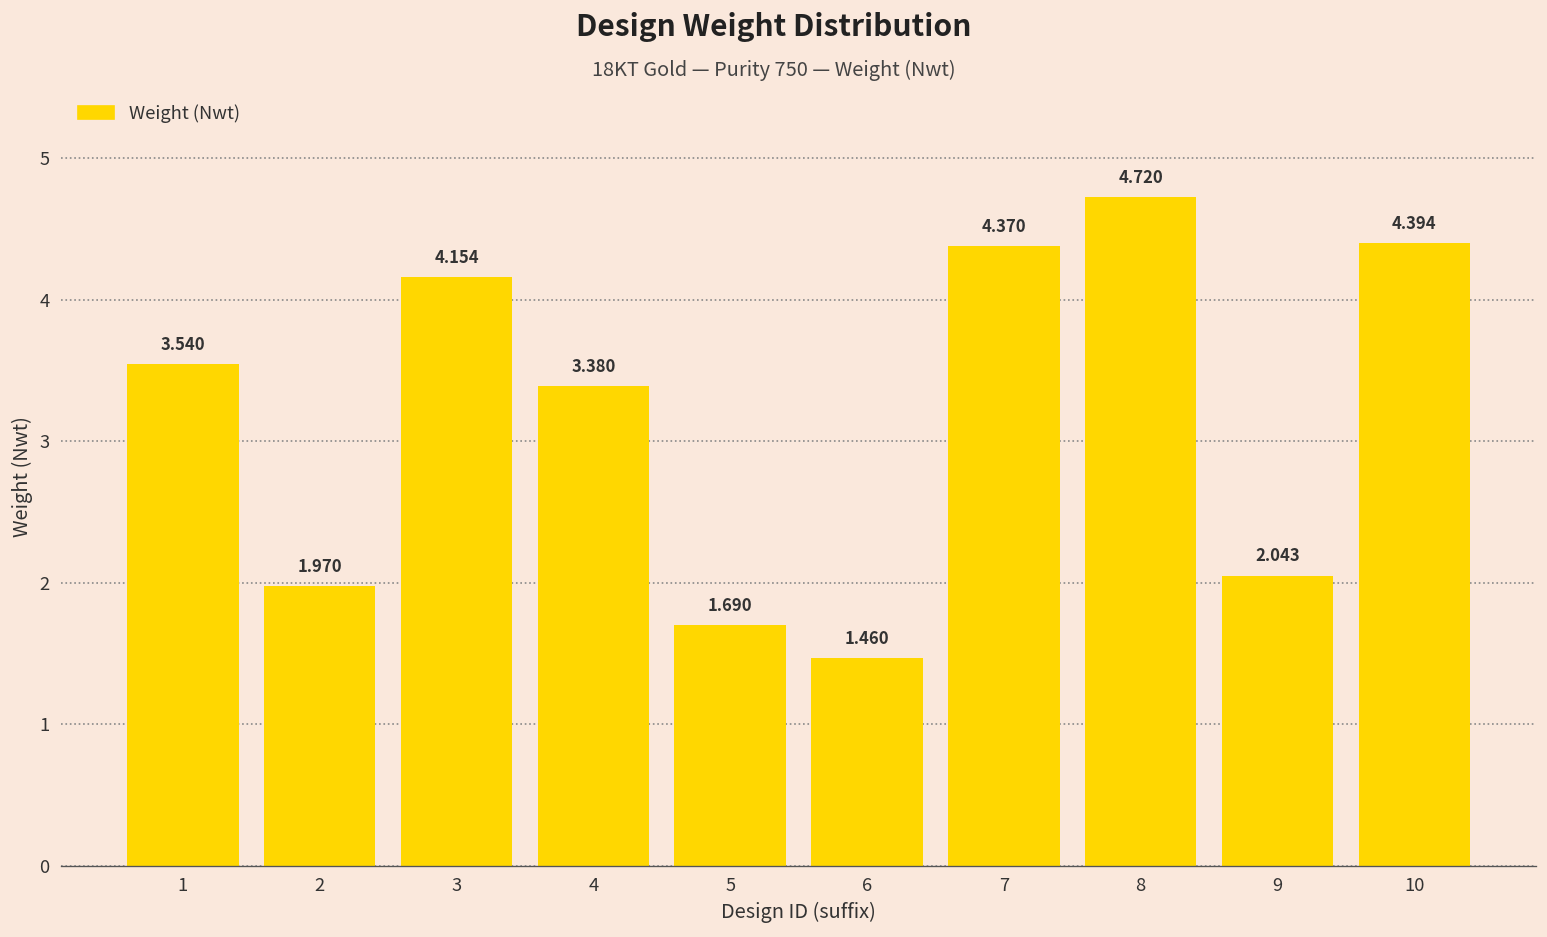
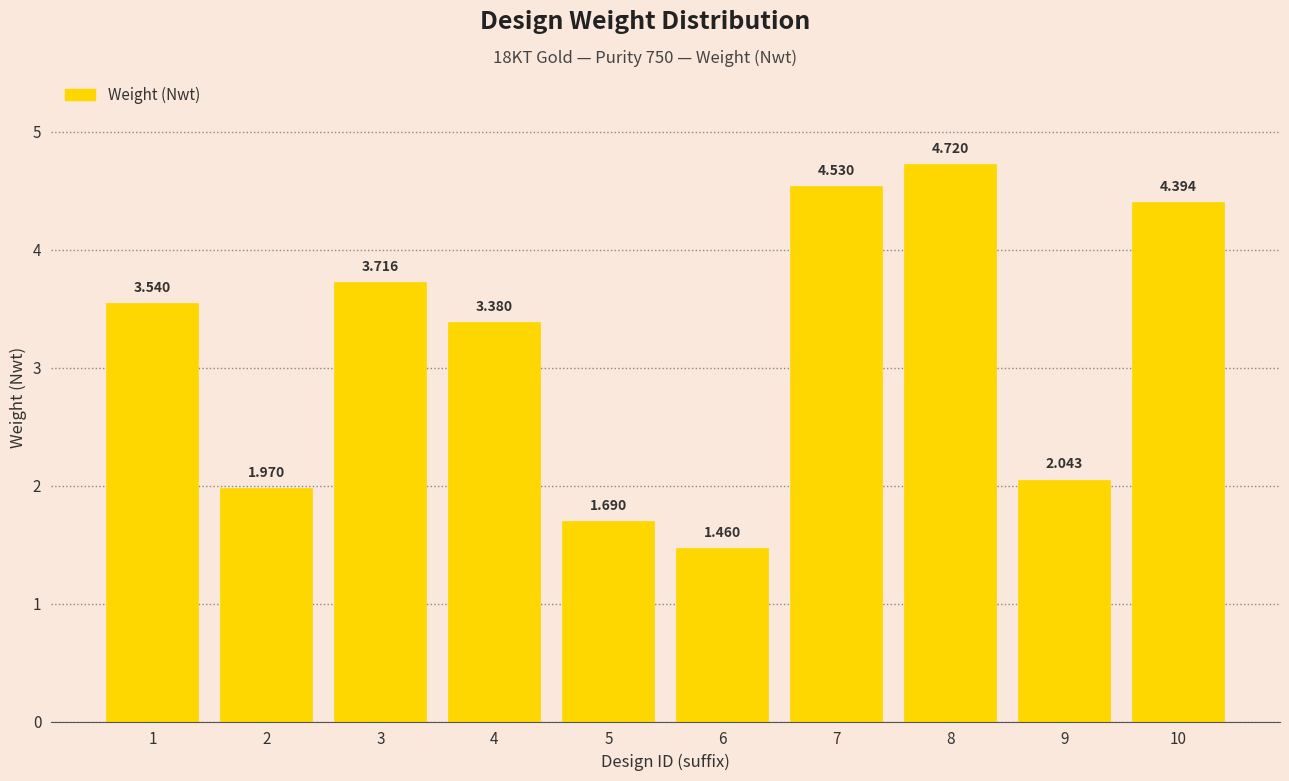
3: 4.154 -> 3.716
7: 4.370 -> 4.530
